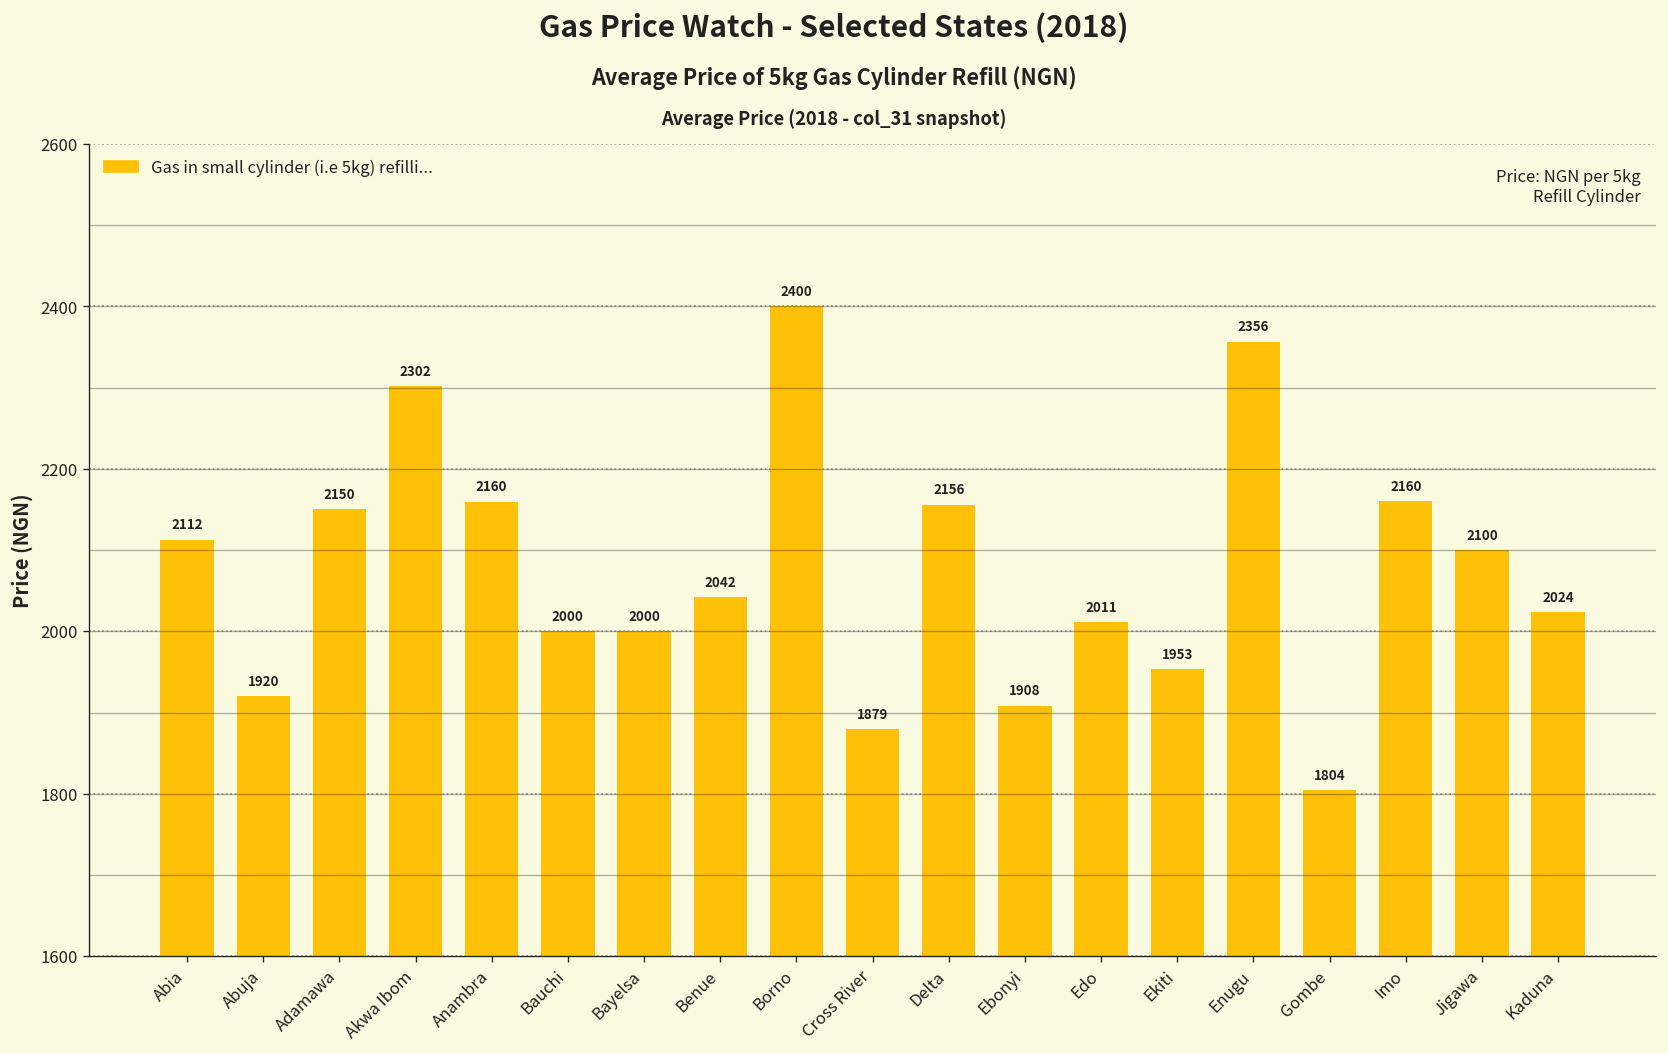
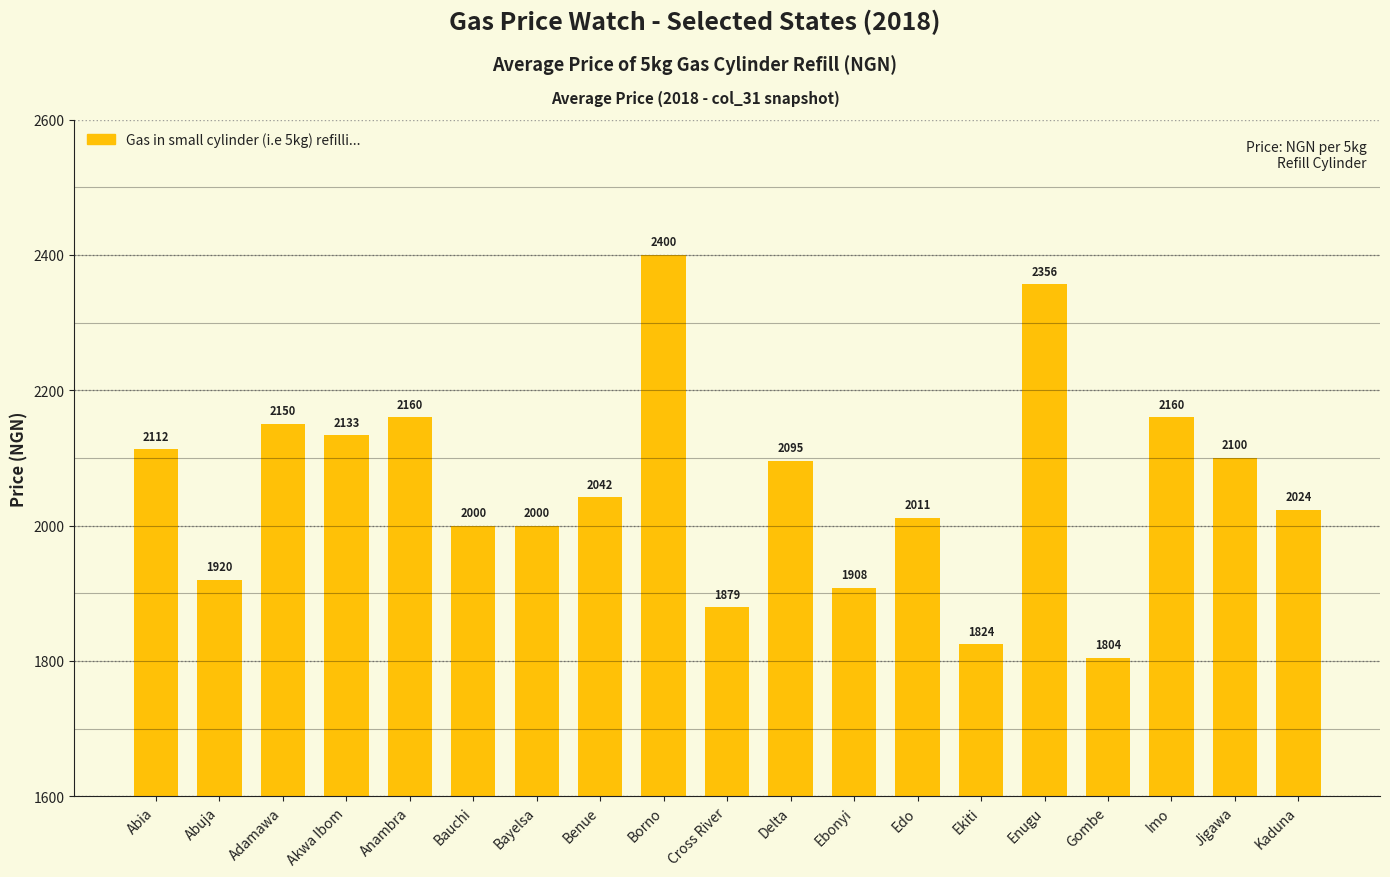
Akwa Ibom: 2302 -> 2133
Delta: 2156 -> 2095
Ekiti: 1953 -> 1824
